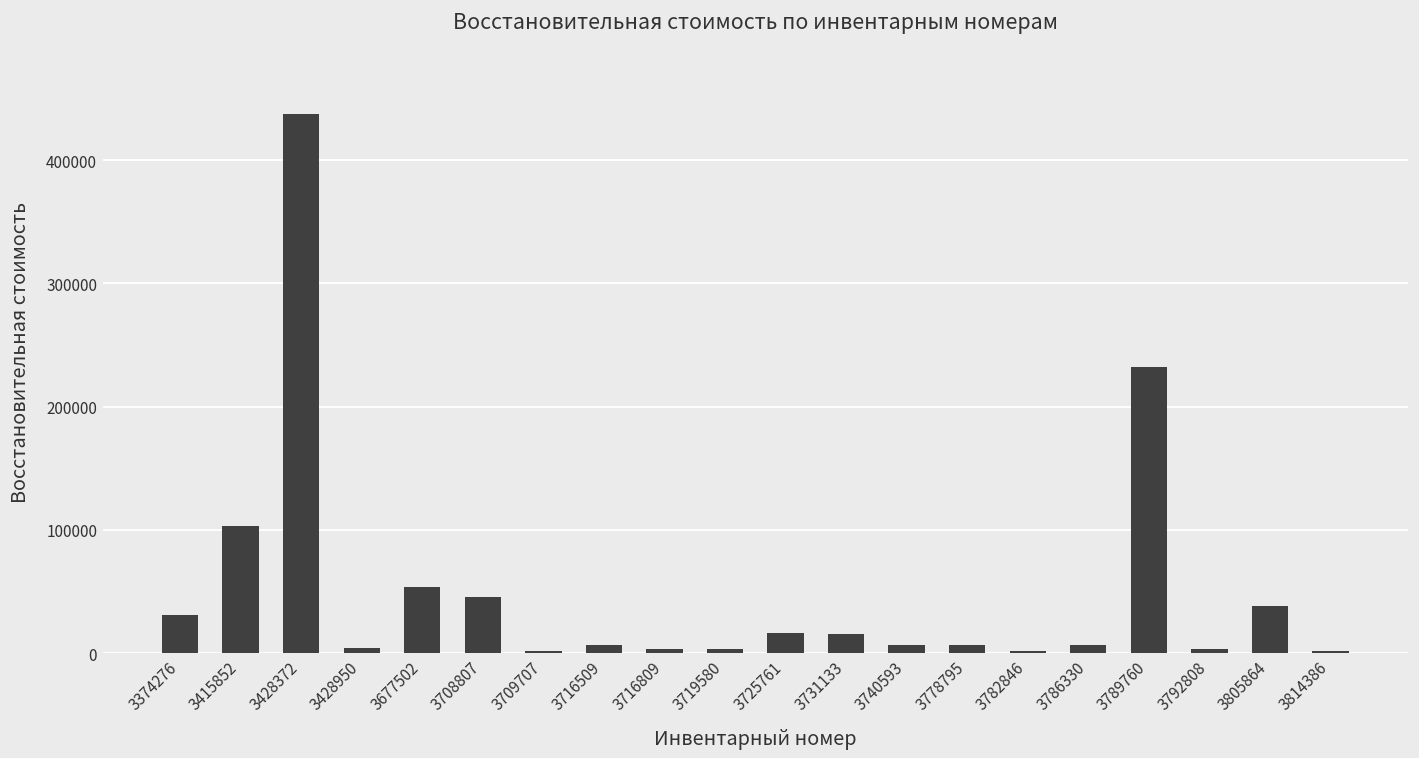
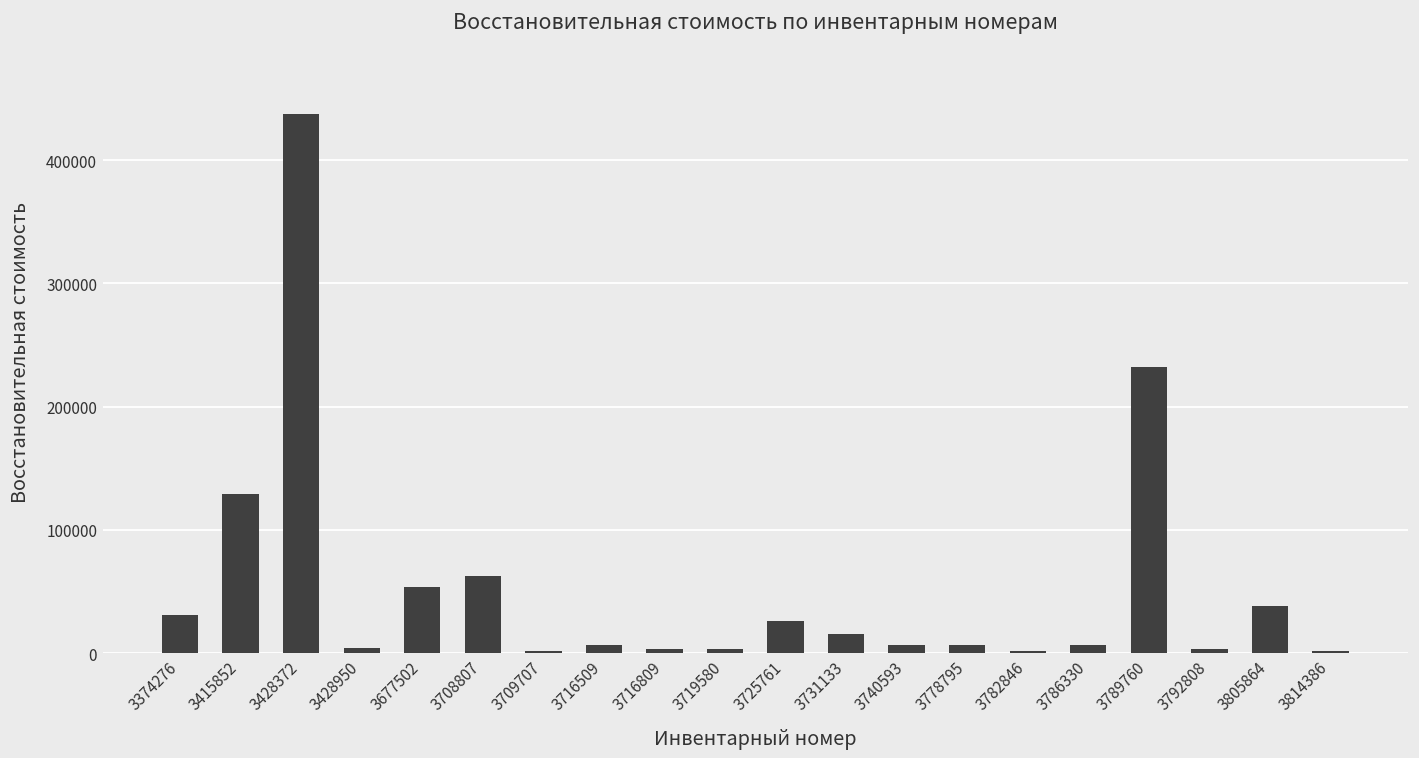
3415852: 103000 -> 129000
3708807: 46000 -> 63000
3725761: 16000 -> 26000
